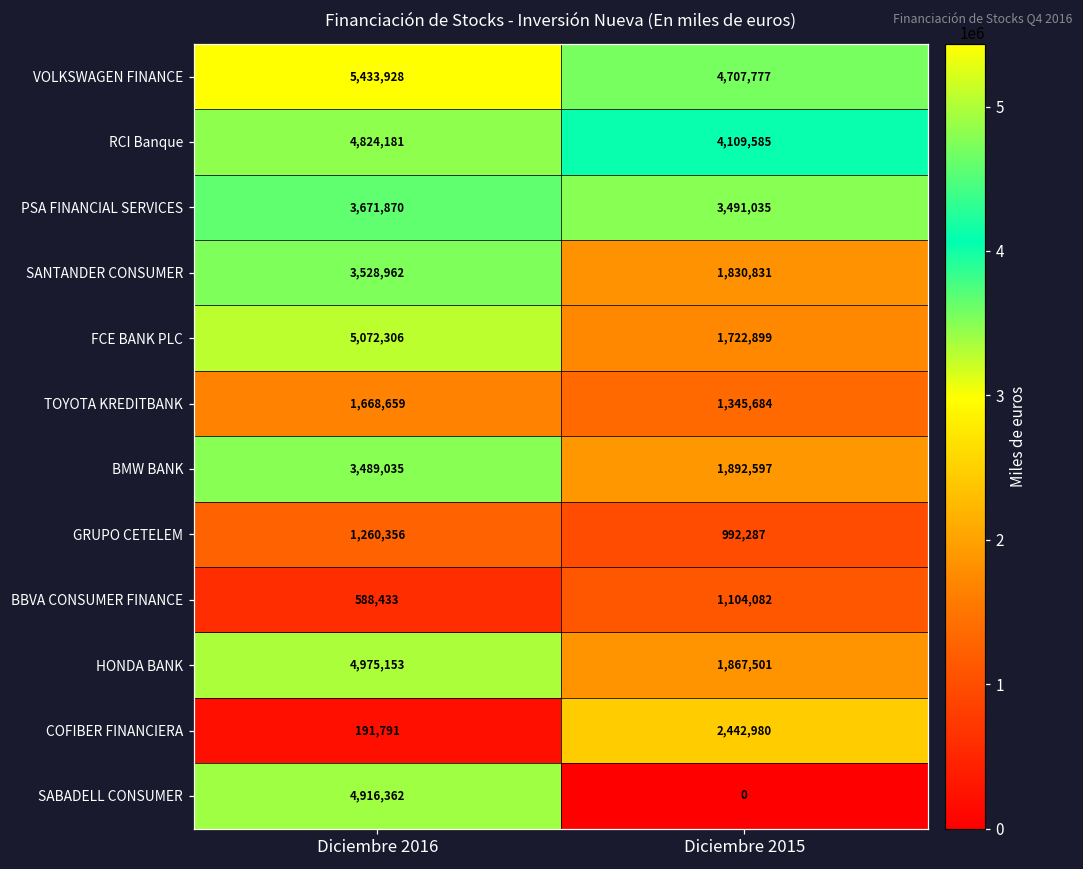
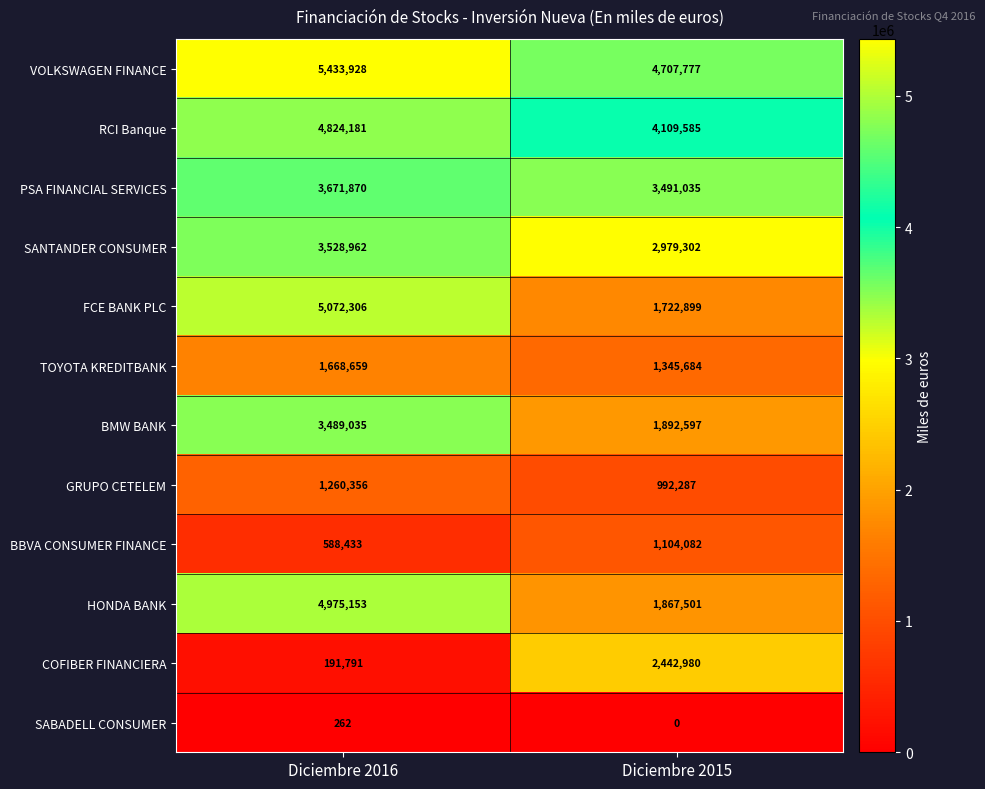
SANTANDER CONSUMER, Diciembre 2015: 1,830,831 -> 2,979,302
SABADELL CONSUMER, Diciembre 2016: 4,916,362 -> 262
